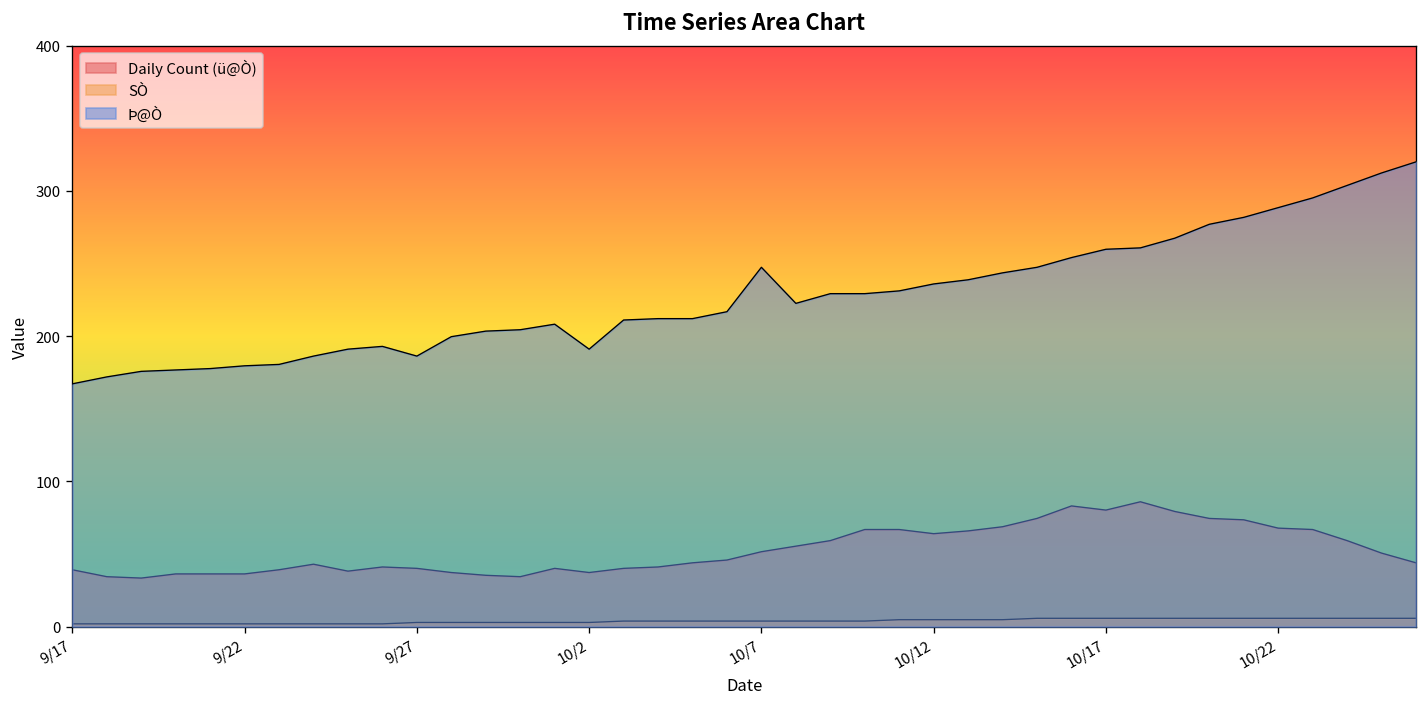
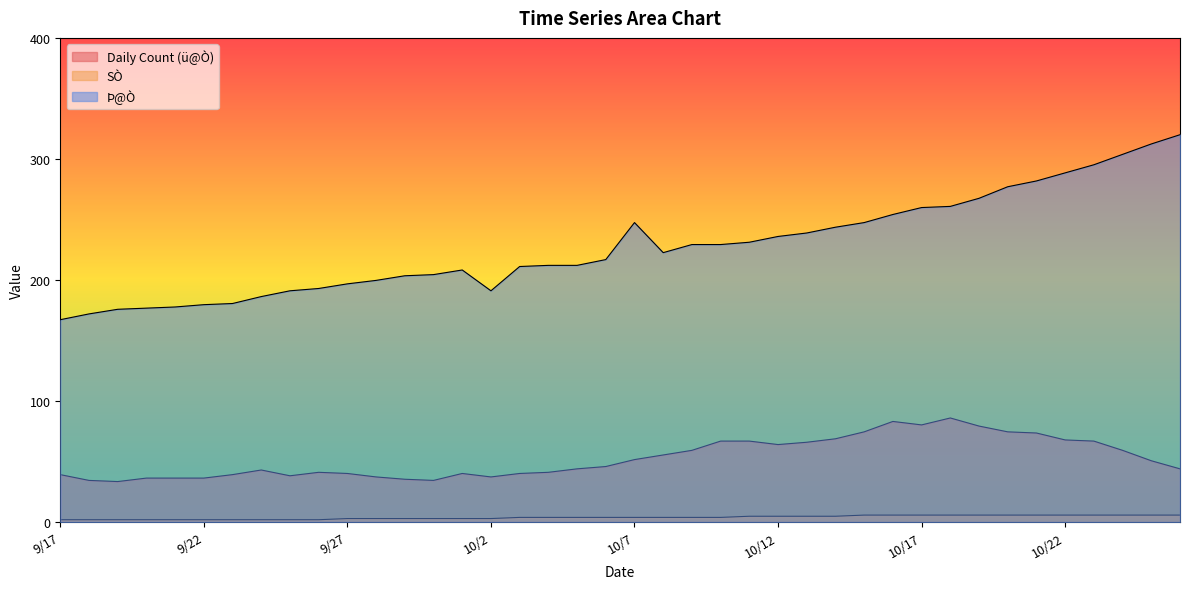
Þ@Ò, 9/27: 186 -> 197
